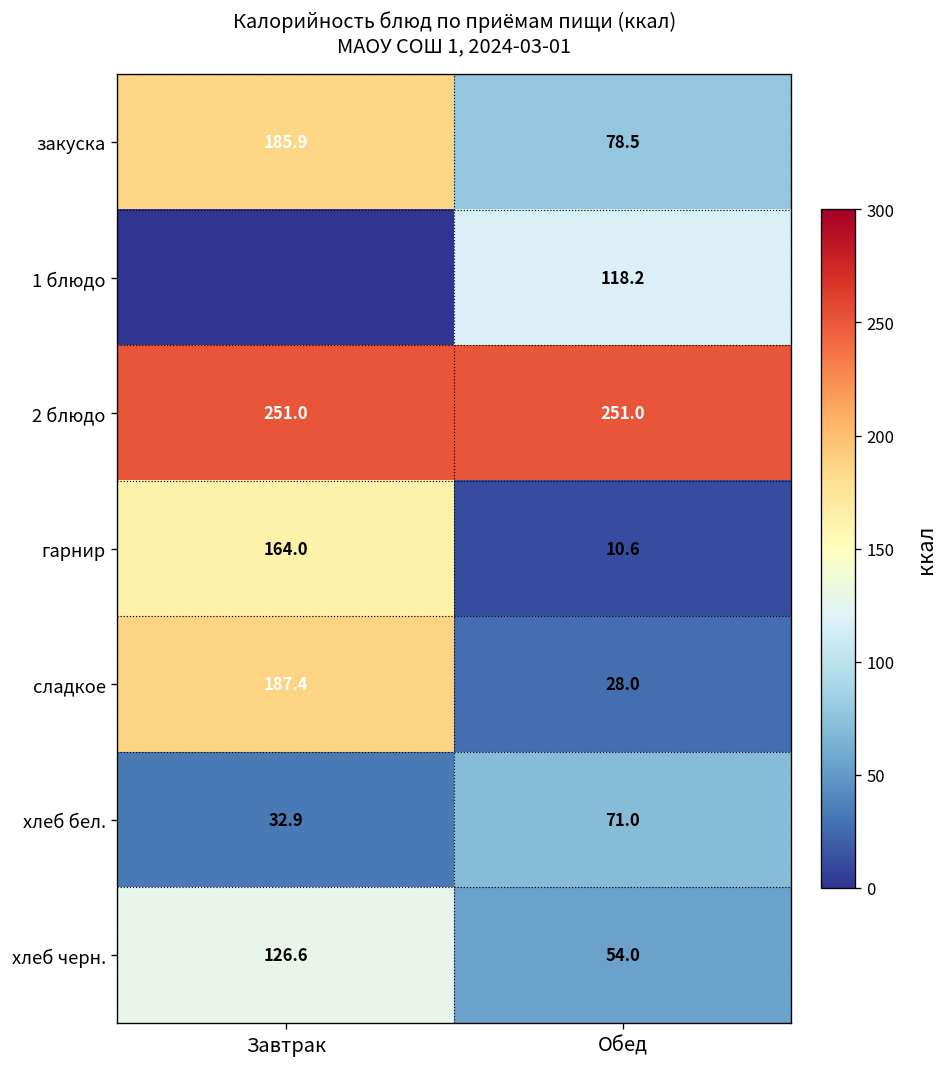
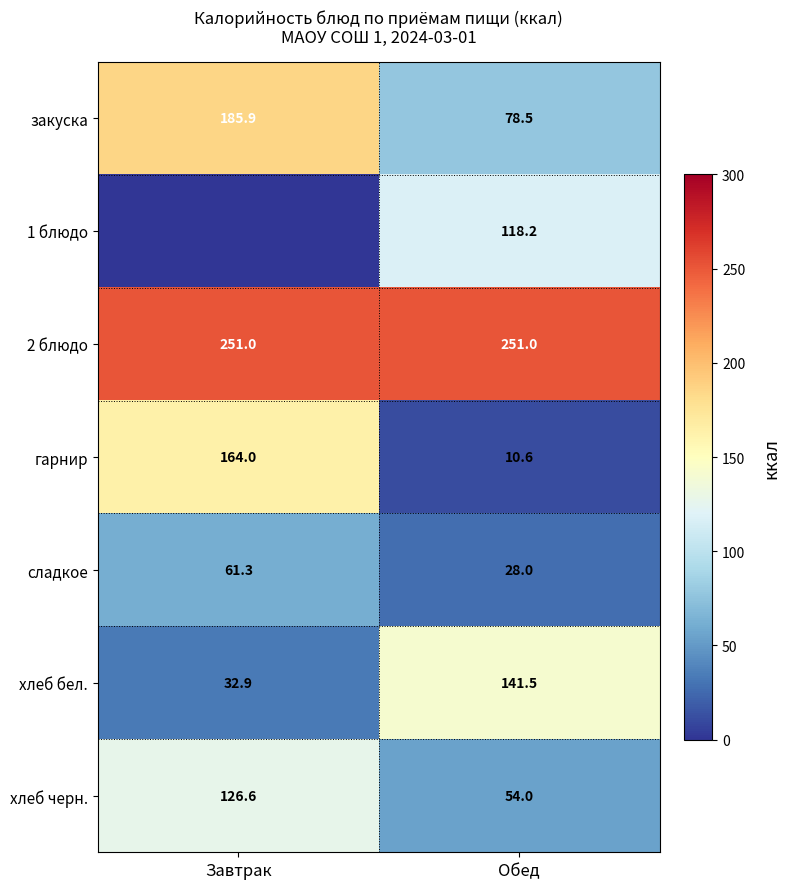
сладкое, Завтрак: 187.4 -> 61.3
хлеб бел., Обед: 71.0 -> 141.5
